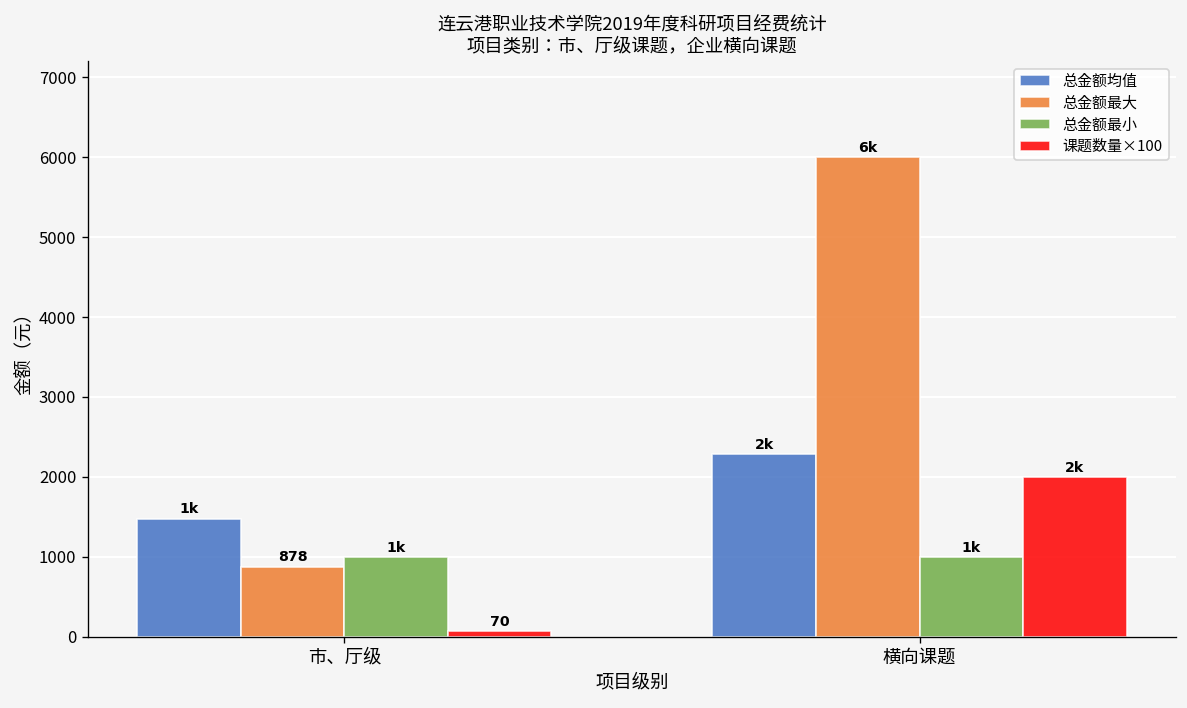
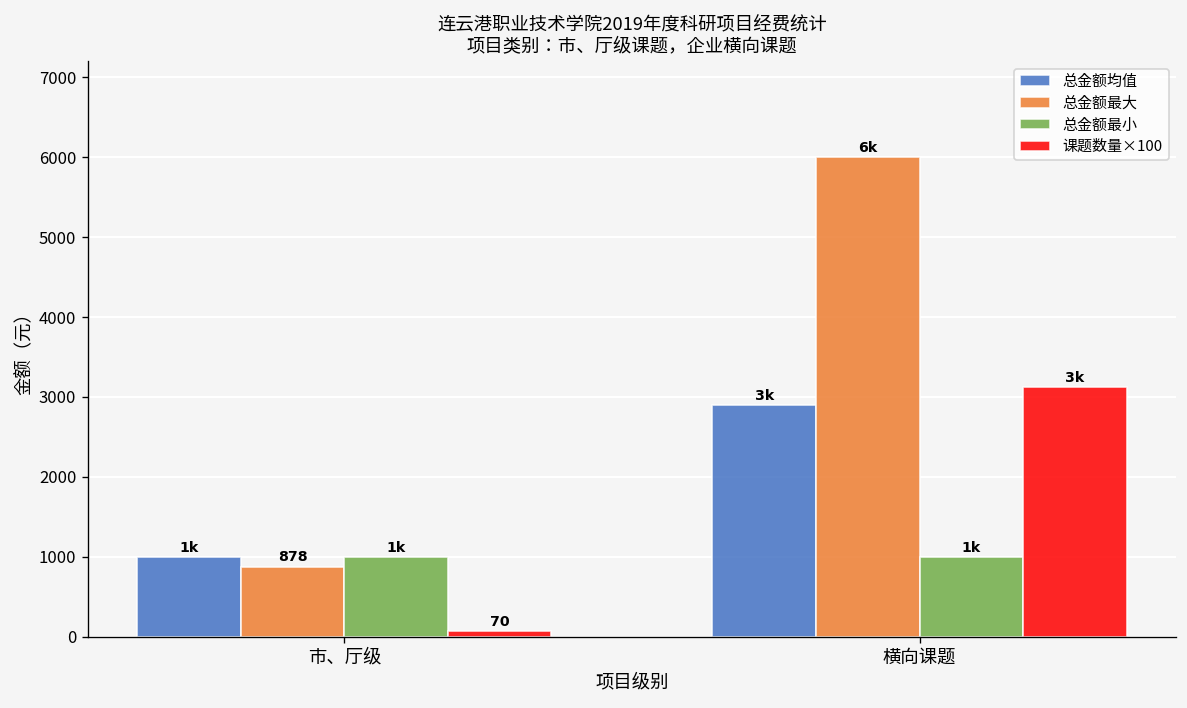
总金额均值, 市、厅级: 1500 -> 1000
总金额均值, 横向课题: 2k -> 3k
课题数量×100, 横向课题: 2k -> 3k
